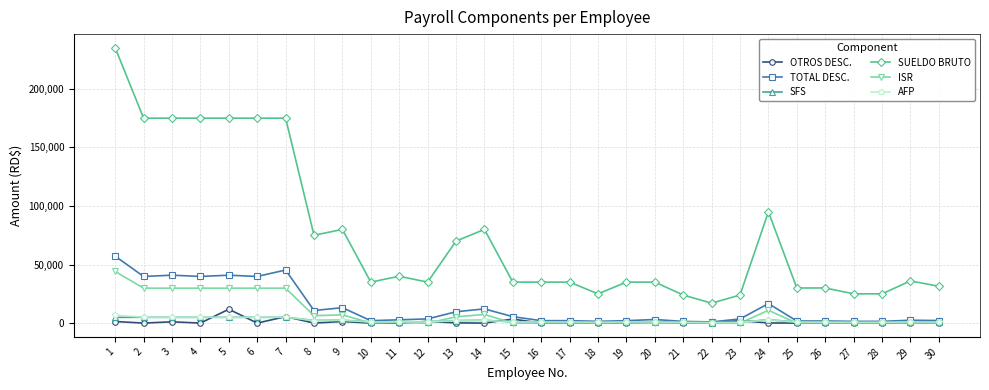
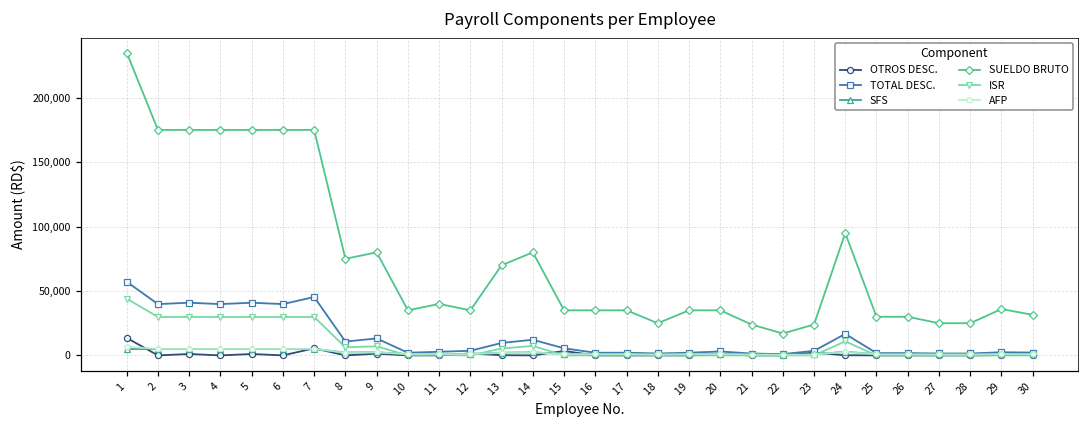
OTROS DESC., 1: 1,000 -> 14,000
OTROS DESC., 5: 12,000 -> 1,000
